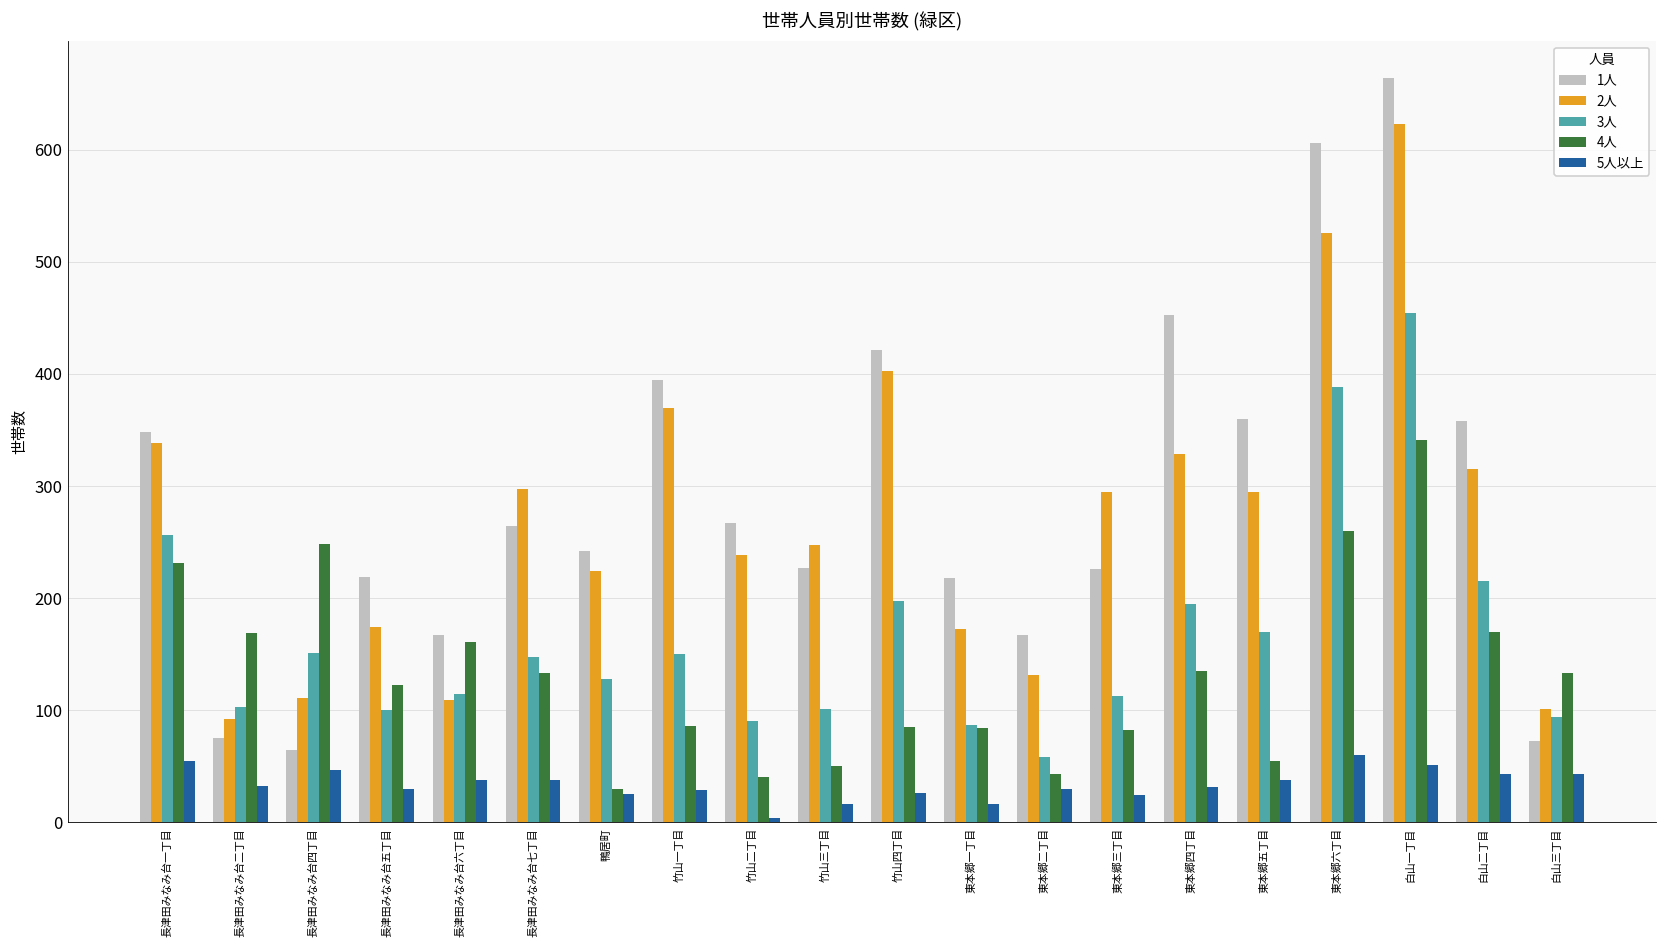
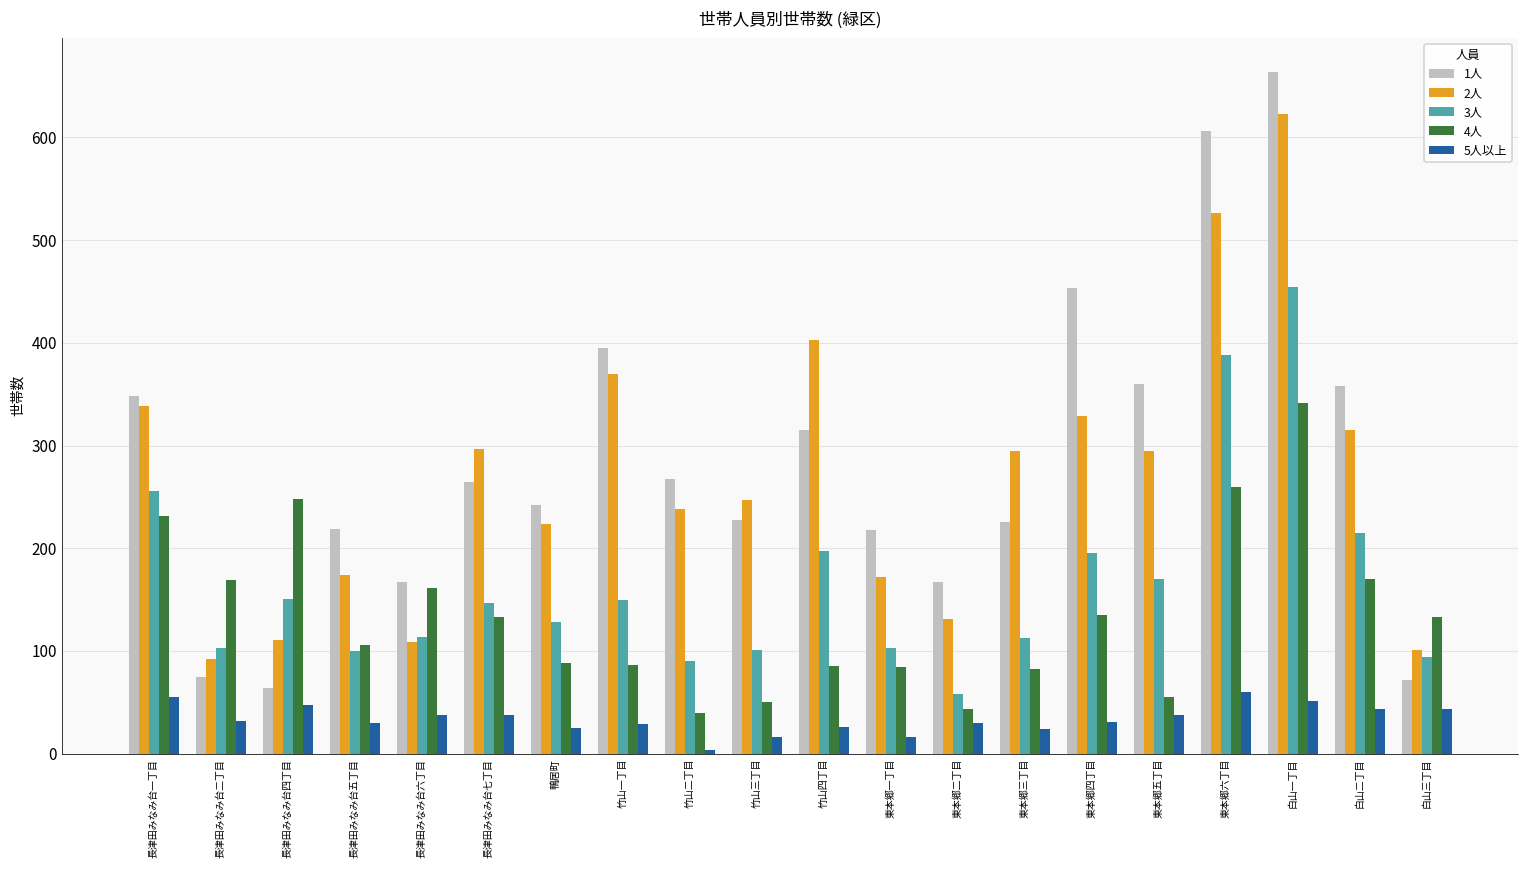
4人, 長津田みなみ台五丁目: 120 -> 110
4人, 鴨居町: 30 -> 90
1人, 竹山四丁目: 420 -> 320
3人, 東本郷一丁目: 90 -> 100
